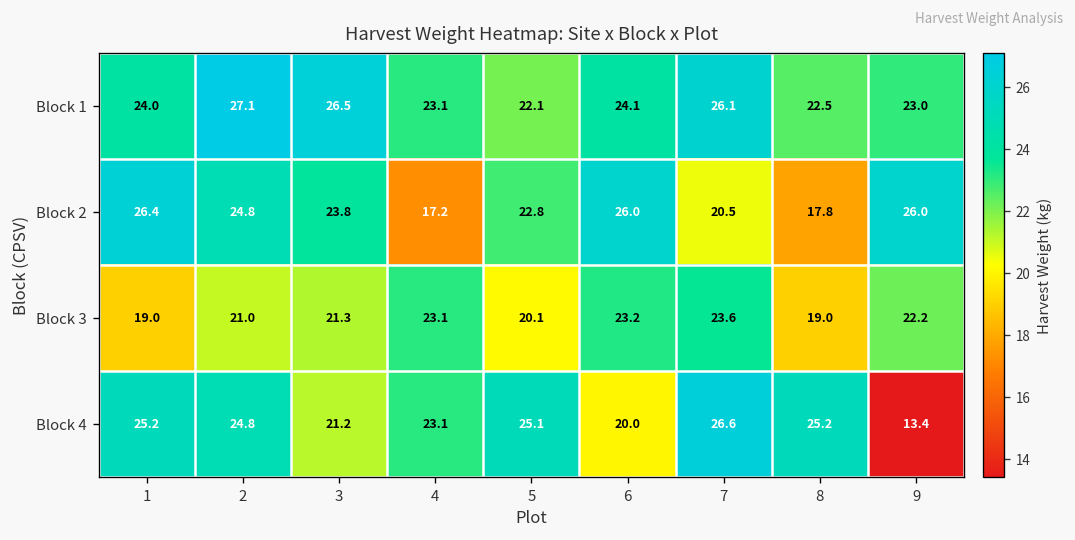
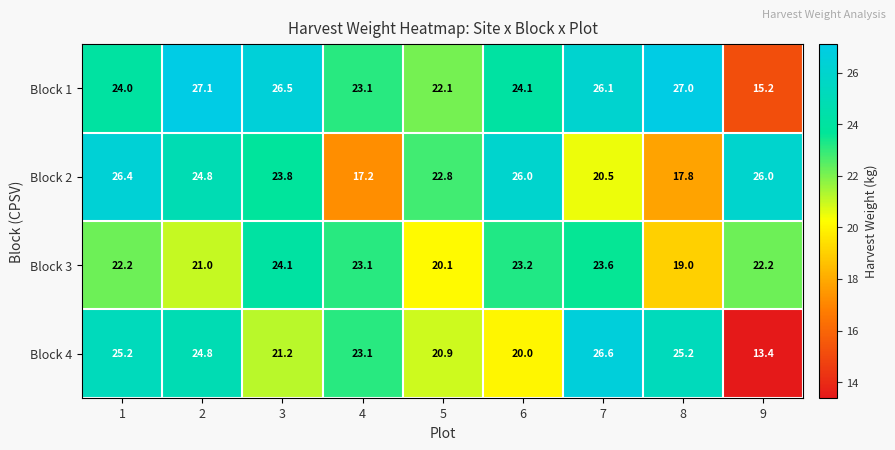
Block 1, 8: 22.5 -> 27.0
Block 1, 9: 23.0 -> 15.2
Block 3, 1: 19.0 -> 22.2
Block 3, 3: 21.3 -> 24.1
Block 4, 5: 25.1 -> 20.9
